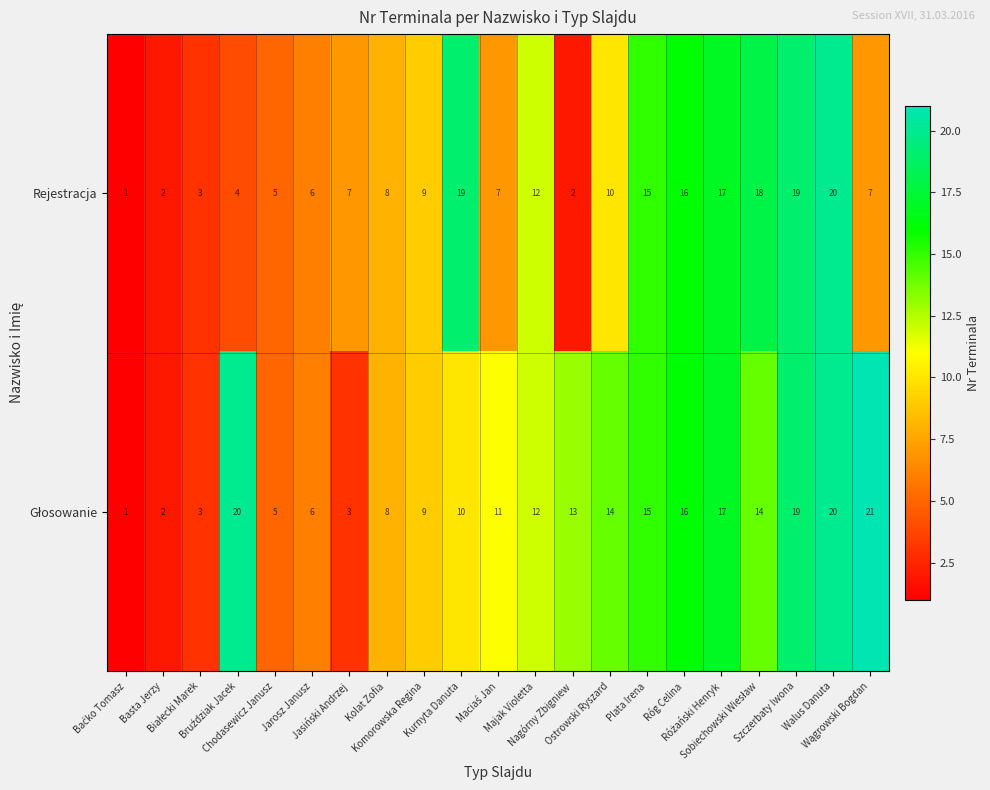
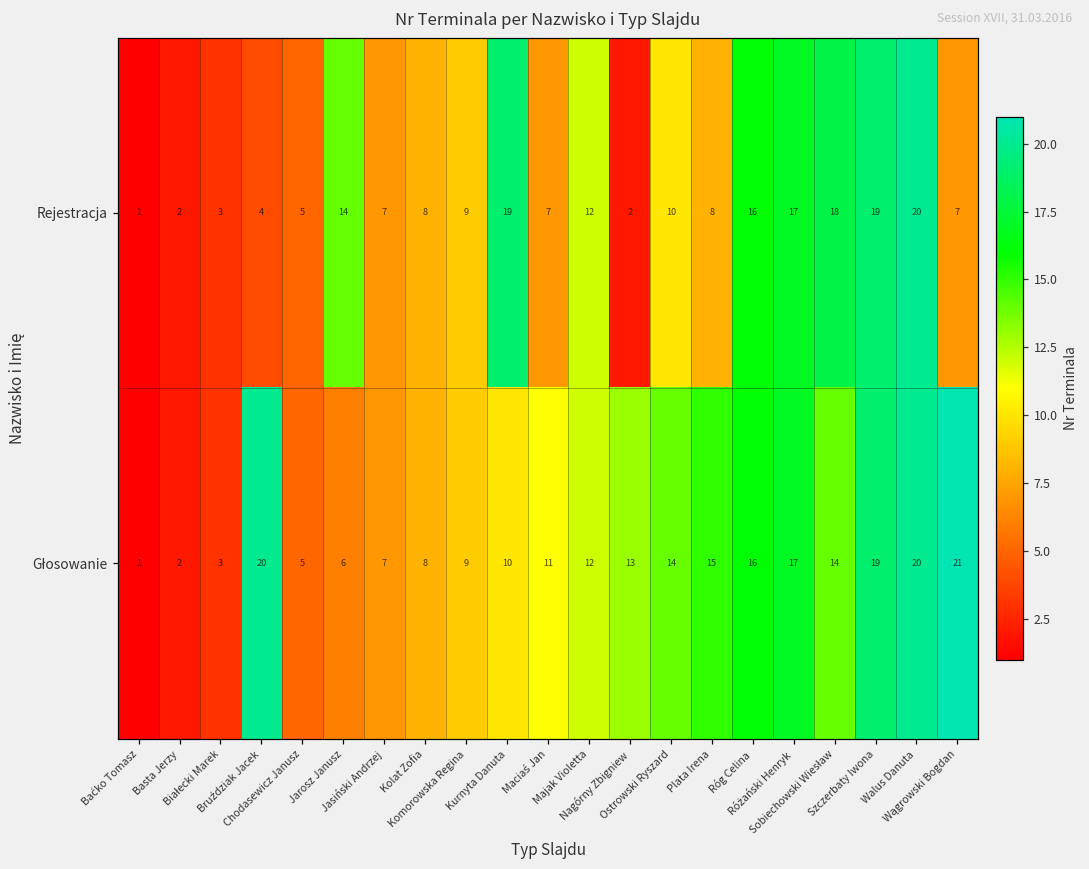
Rejestracja, Jarosz Janusz: 6 -> 14
Rejestracja, Plata Irena: 15 -> 8
Głosowanie, Jasiński Andrzej: 3 -> 7
